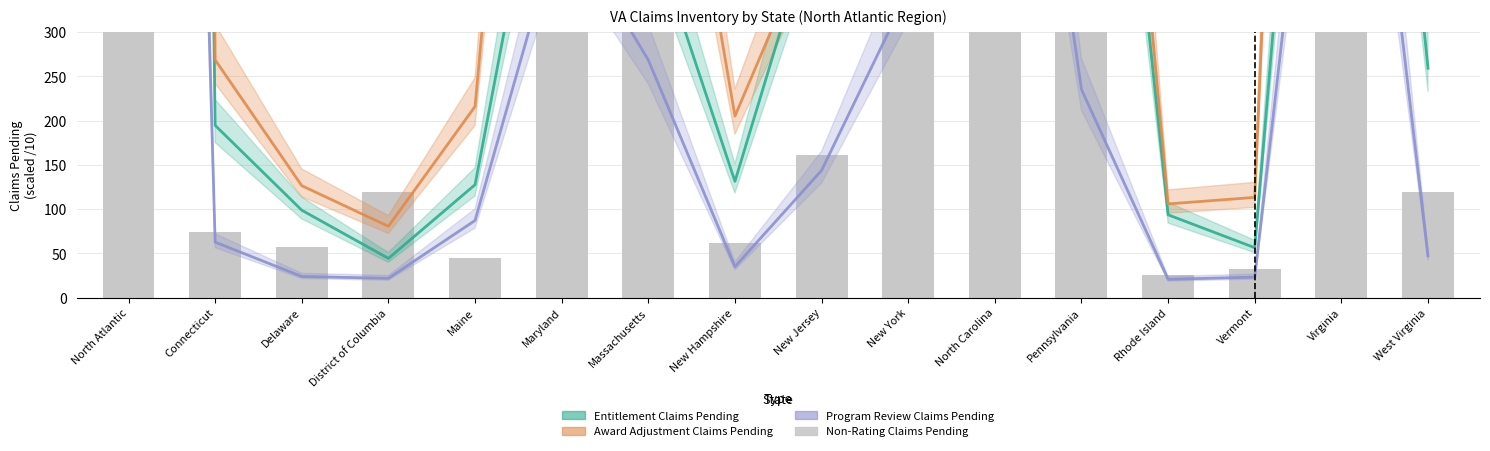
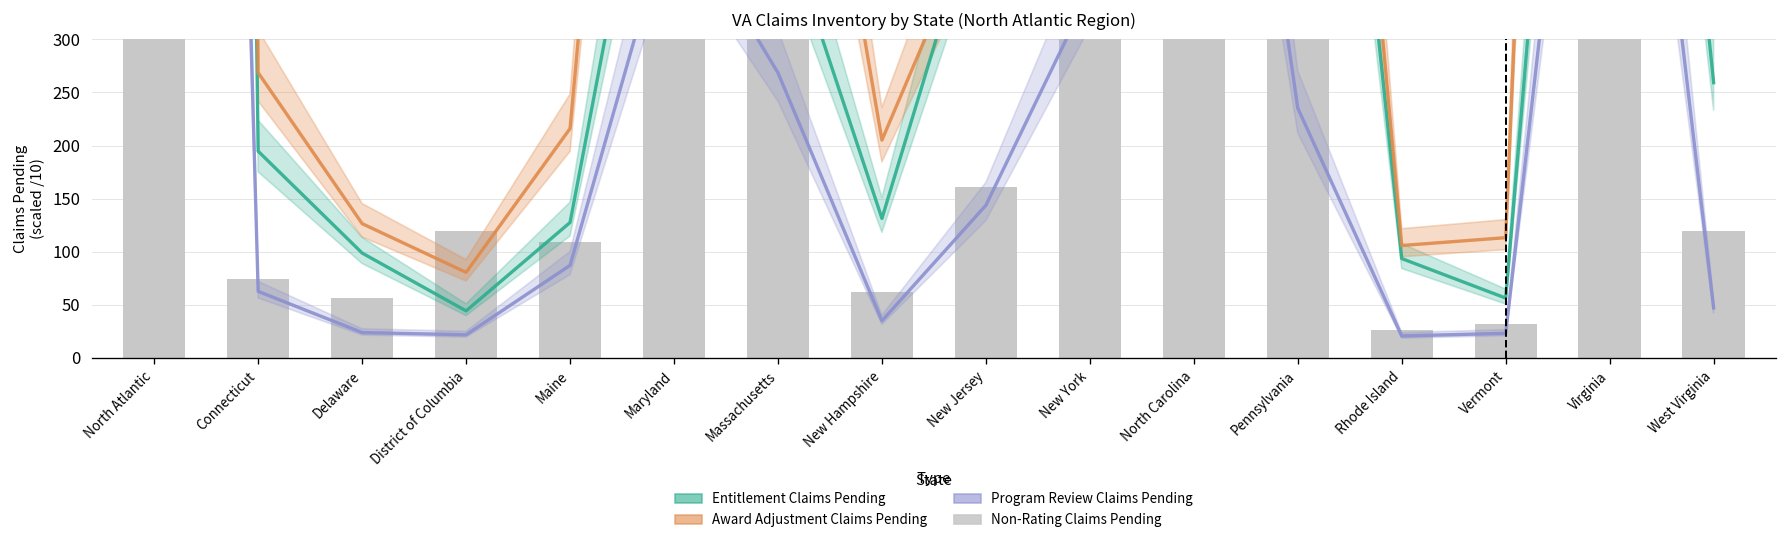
Non-Rating Claims Pending, Maine: 40 -> 110
